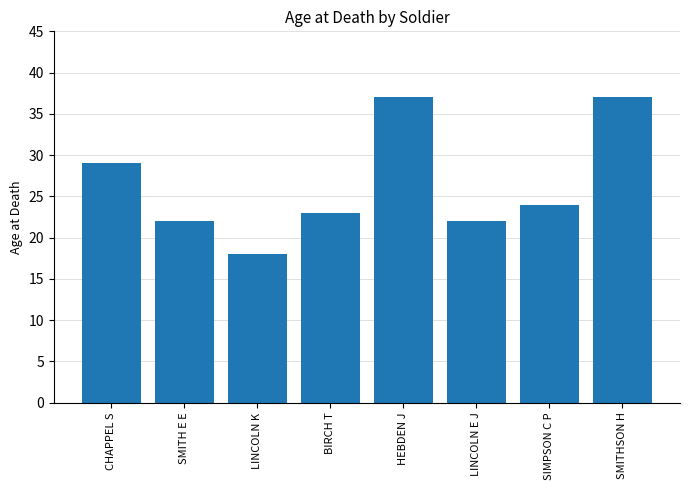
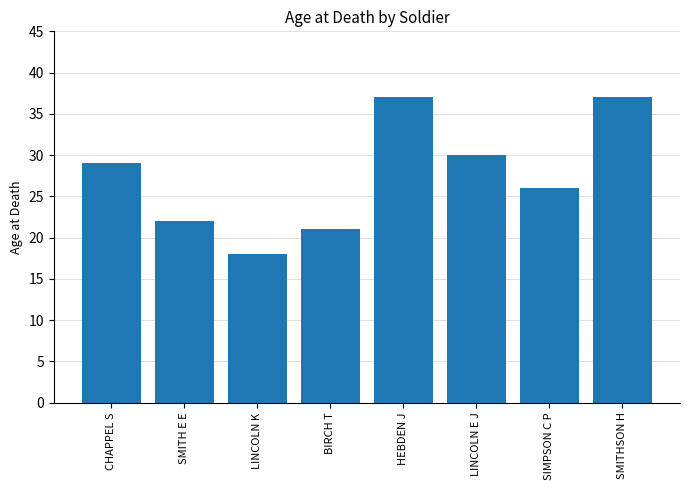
BIRCH T: 23 -> 21
LINCOLN E J: 22 -> 30
SIMPSON C P: 24 -> 26
